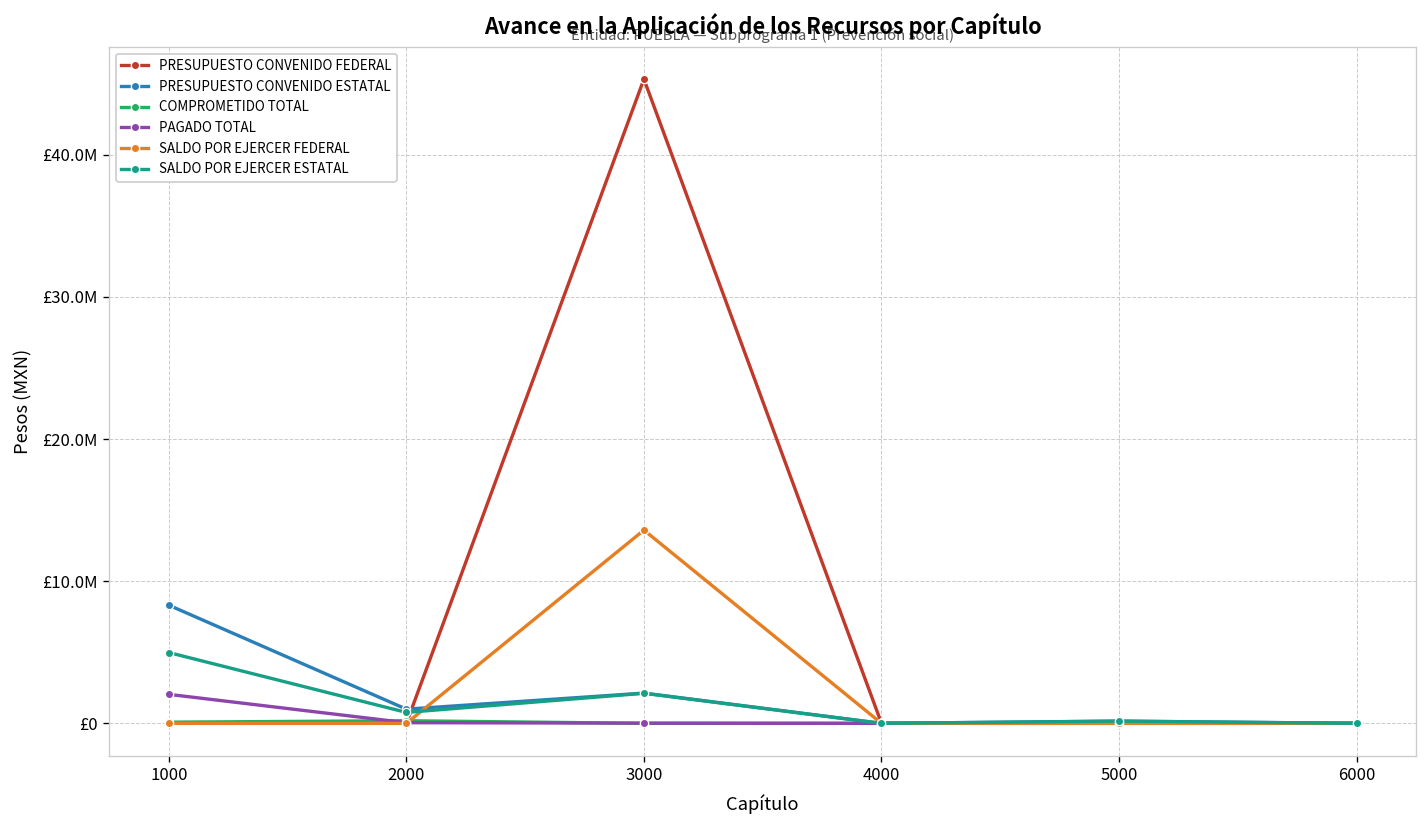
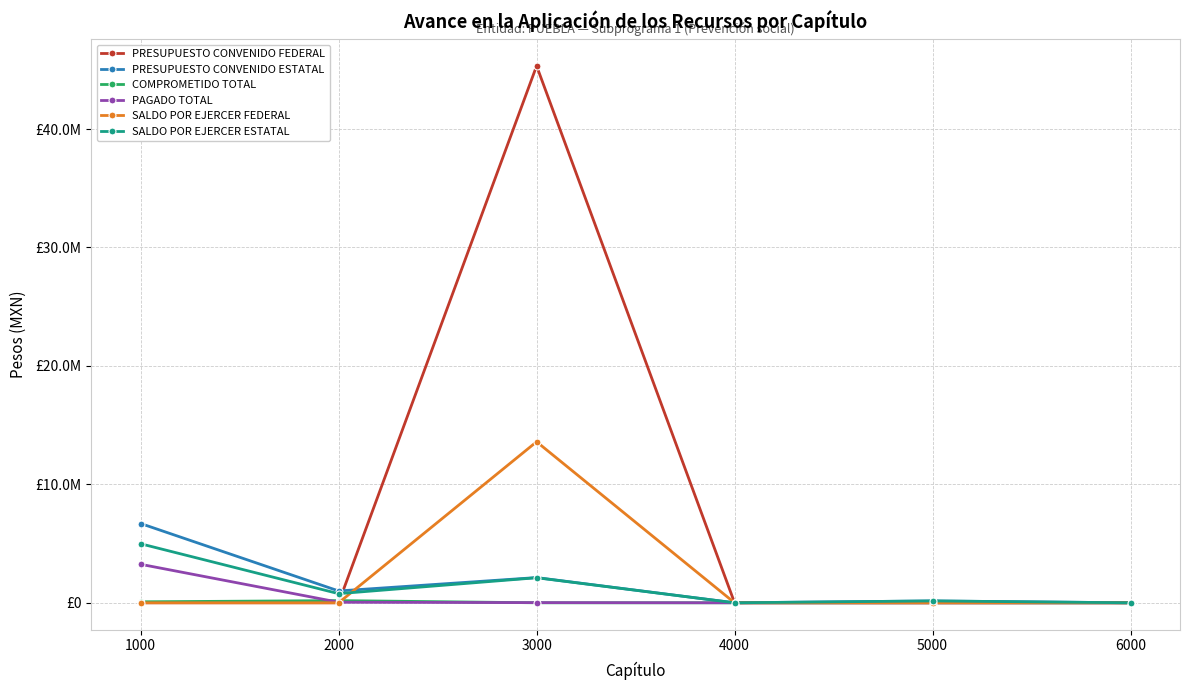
PRESUPUESTO CONVENIDO ESTATAL, 1000: £8300000 -> £6700000
PAGADO TOTAL, 1000: £2000000 -> £3200000
